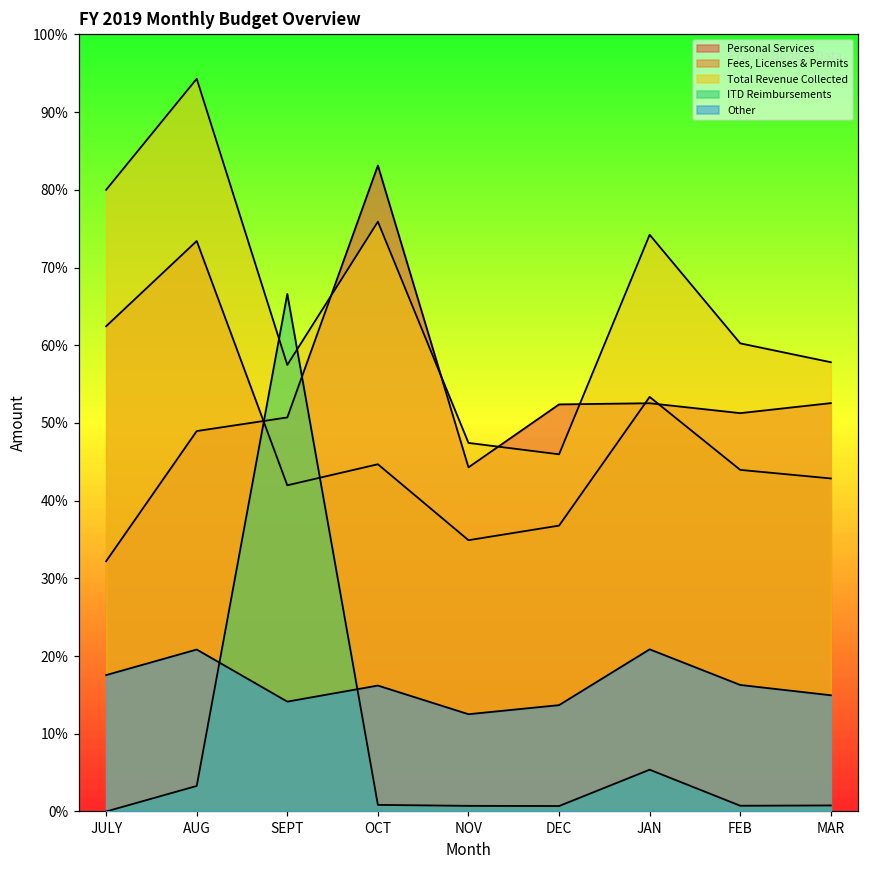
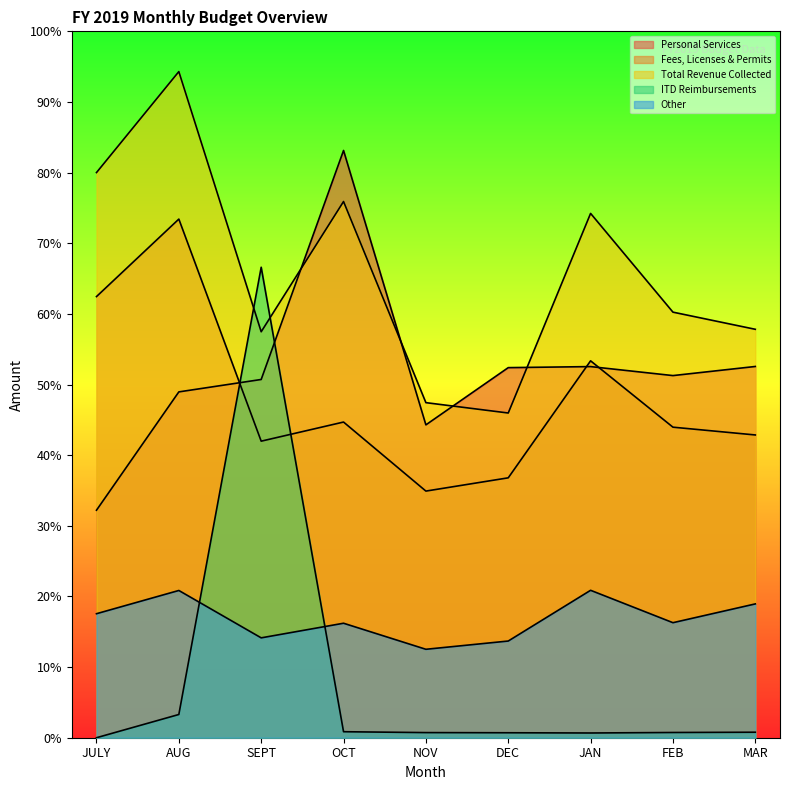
ITD Reimbursements, JAN: 5% -> 1%
Other, MAR: 15% -> 19%
